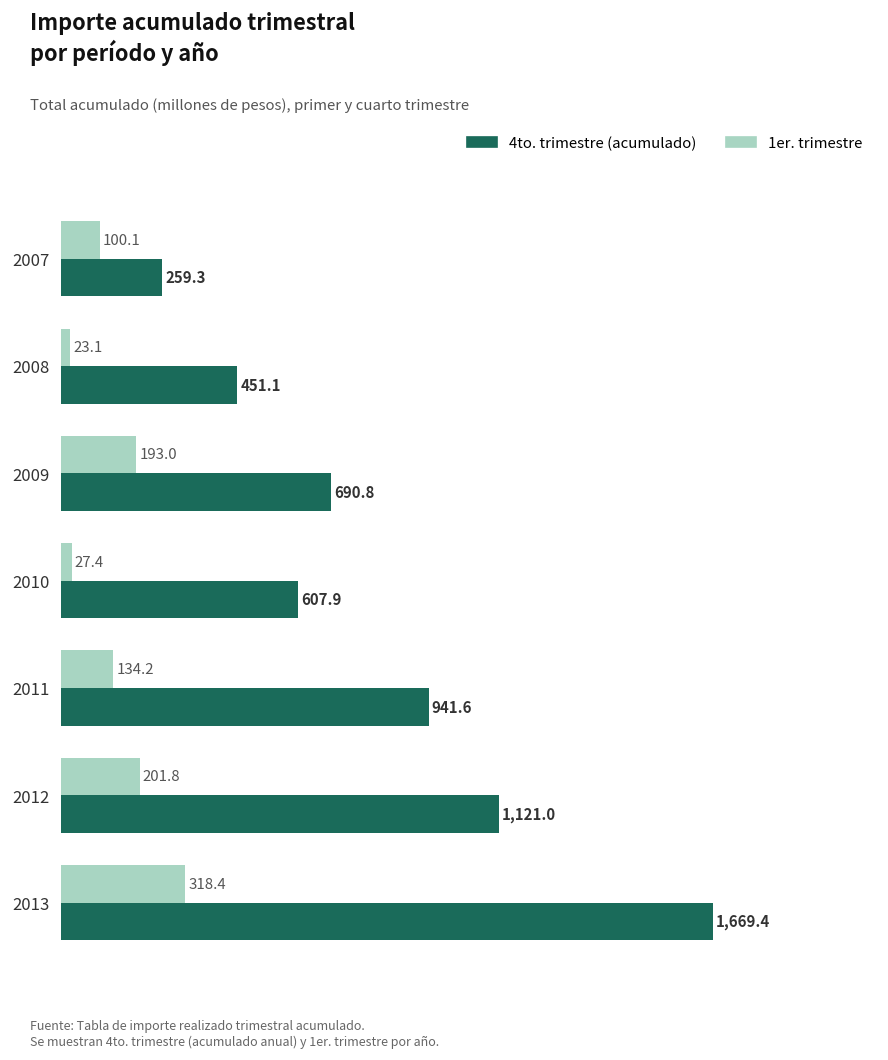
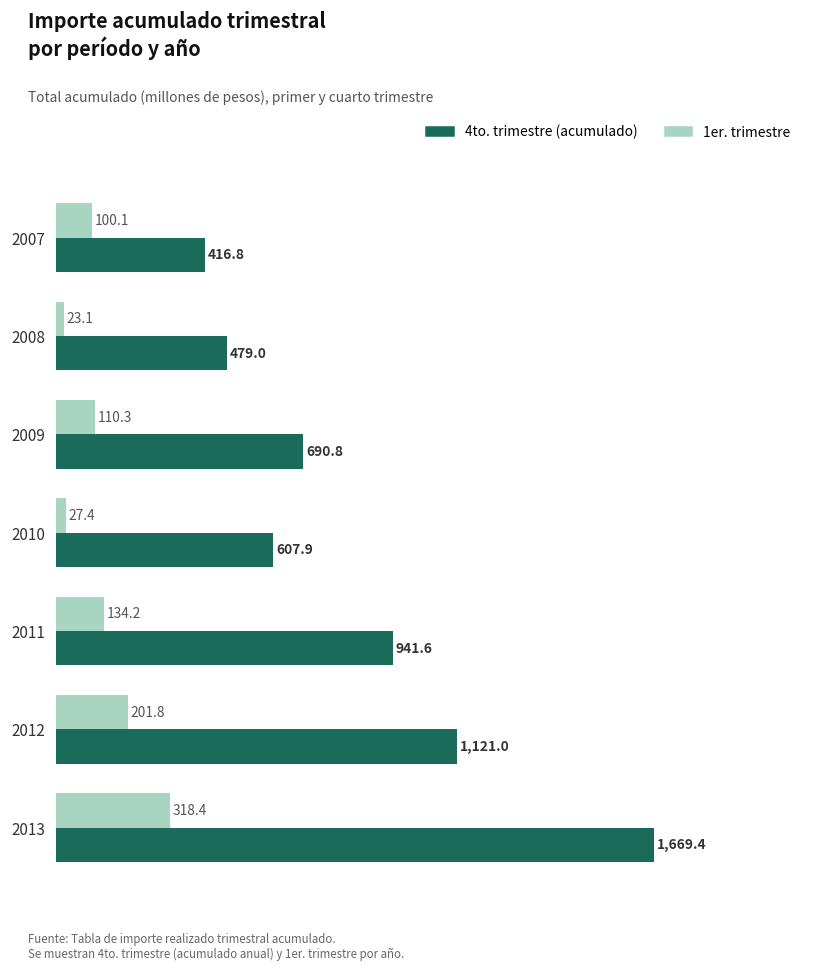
4to. trimestre (acumulado), 2007: 259.3 -> 416.8
4to. trimestre (acumulado), 2008: 451.1 -> 479.0
1er. trimestre, 2009: 193.0 -> 110.3
